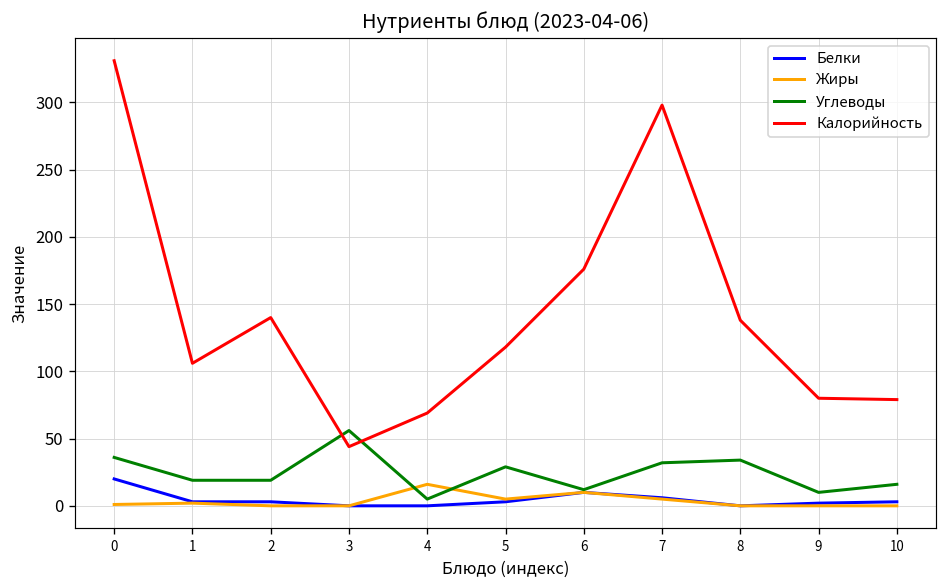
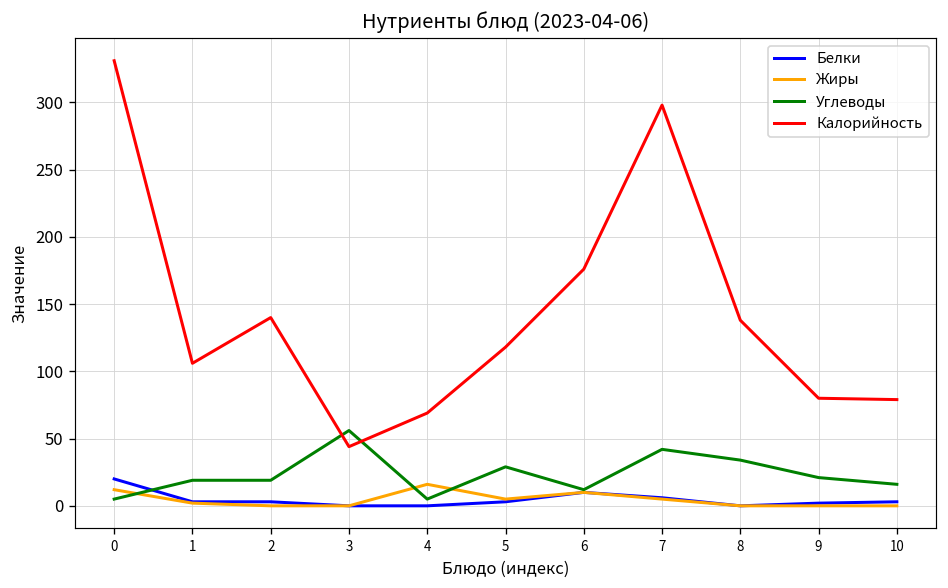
Жиры, 0: 1 -> 12
Углеводы, 0: 36 -> 5
Углеводы, 7: 32 -> 42
Углеводы, 9: 10 -> 21
